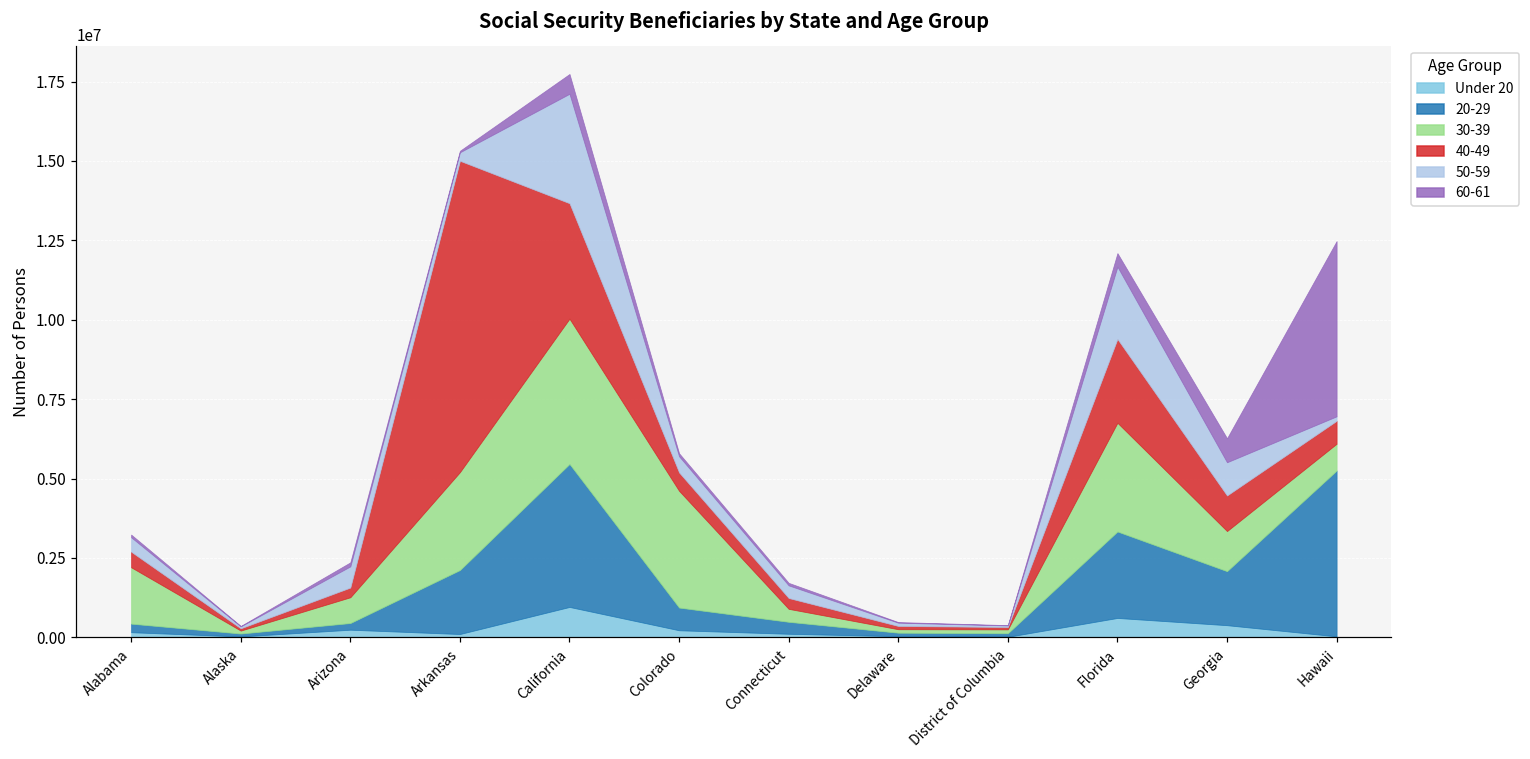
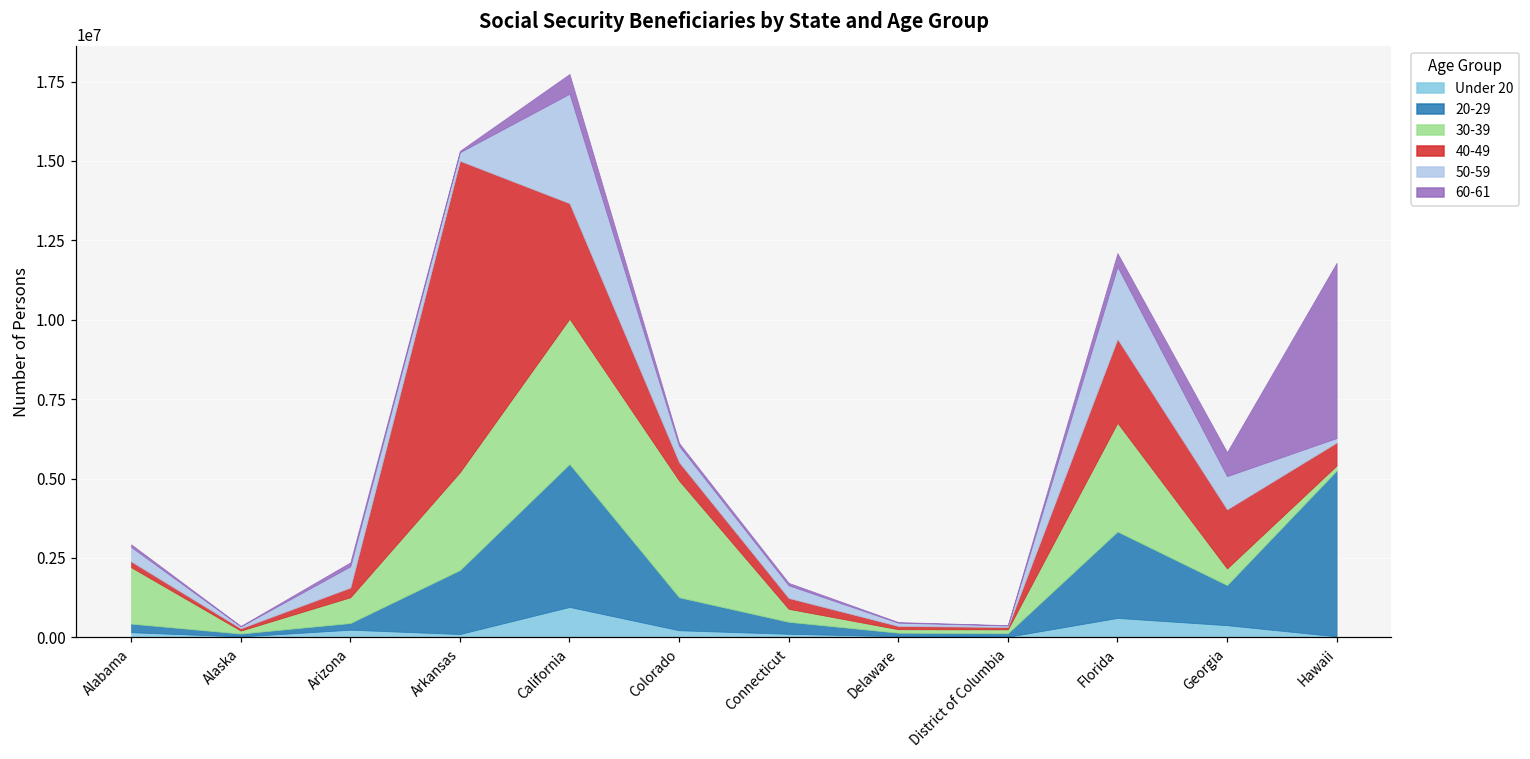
40-49, Alabama: 500000 -> 200000
20-29, Colorado: 700000 -> 1000000
20-29, Georgia: 1700000 -> 1300000
30-39, Georgia: 1300000 -> 500000
40-49, Georgia: 1100000 -> 1900000
30-39, Hawaii: 800000 -> 200000
